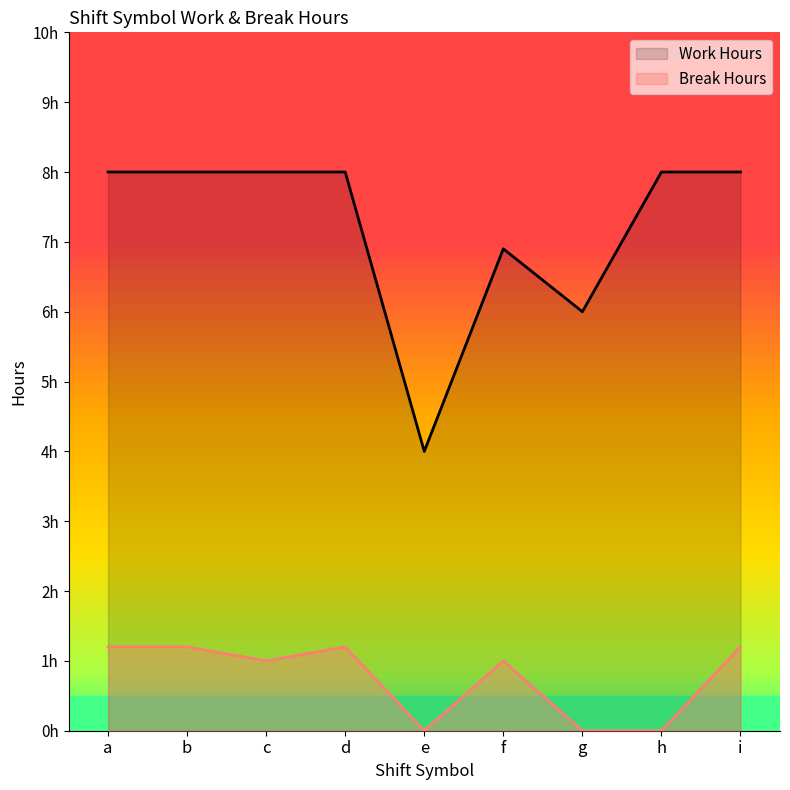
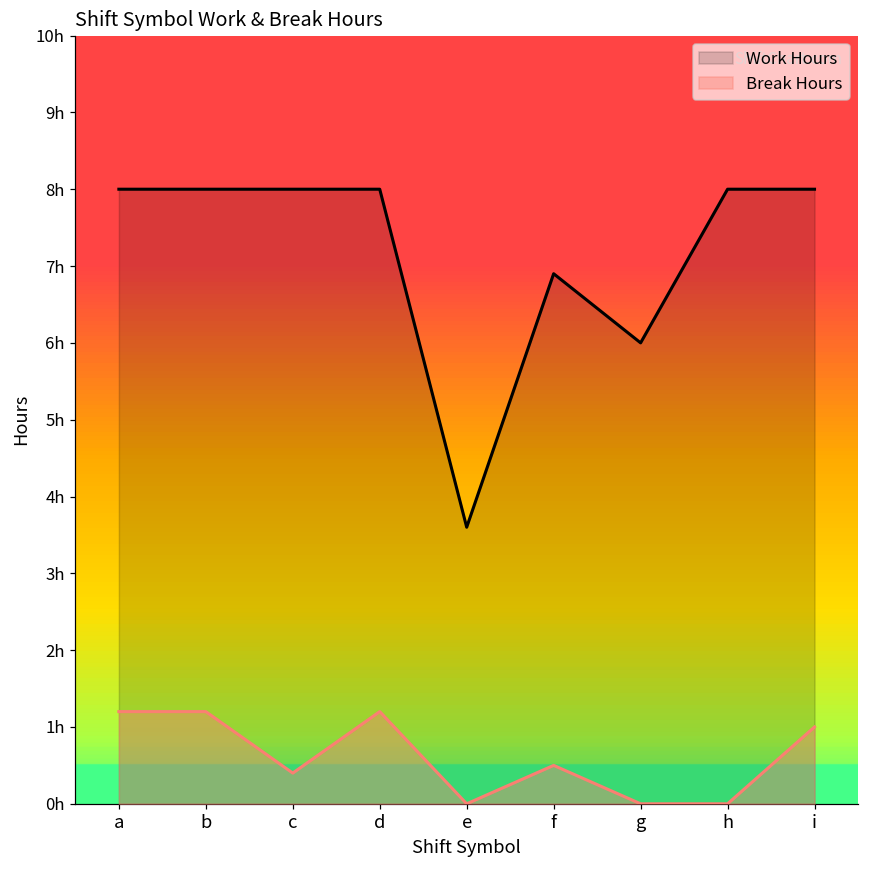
Break Hours, c: 1.0h -> 0.4h
Work Hours, e: 4.0h -> 3.6h
Break Hours, f: 1.0h -> 0.5h
Break Hours, i: 1.2h -> 1.0h
